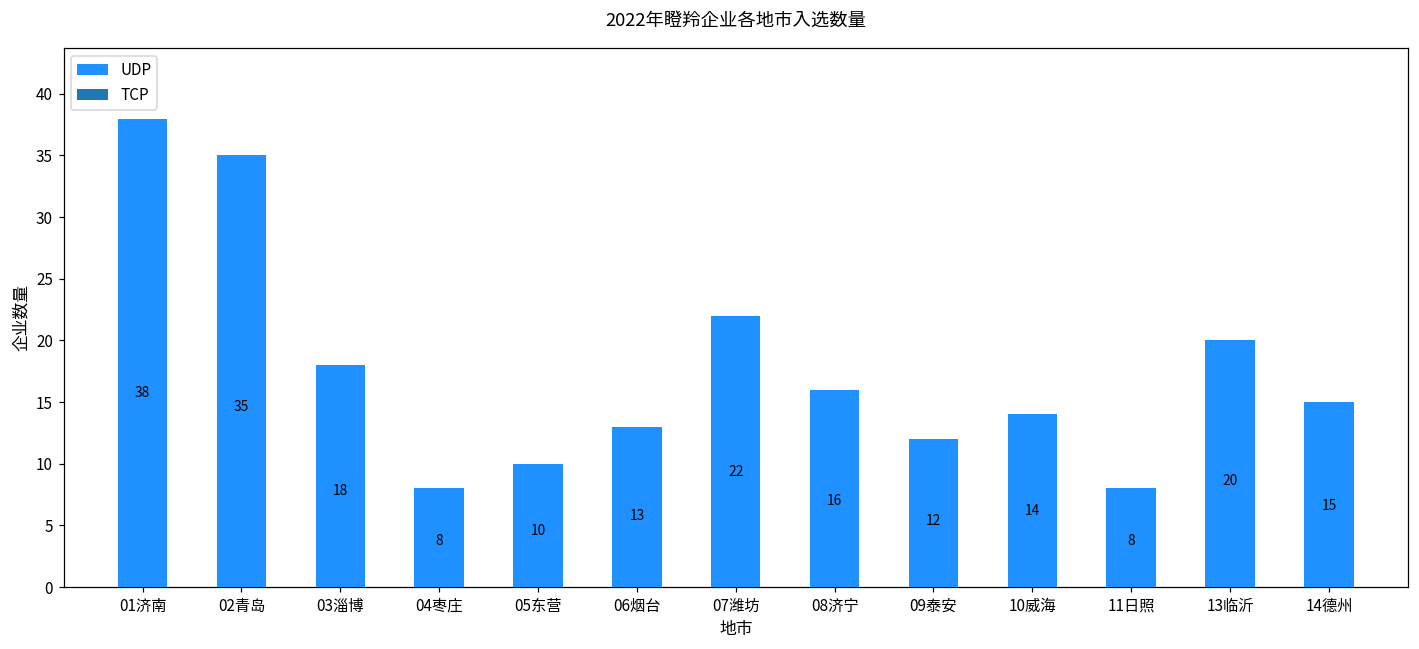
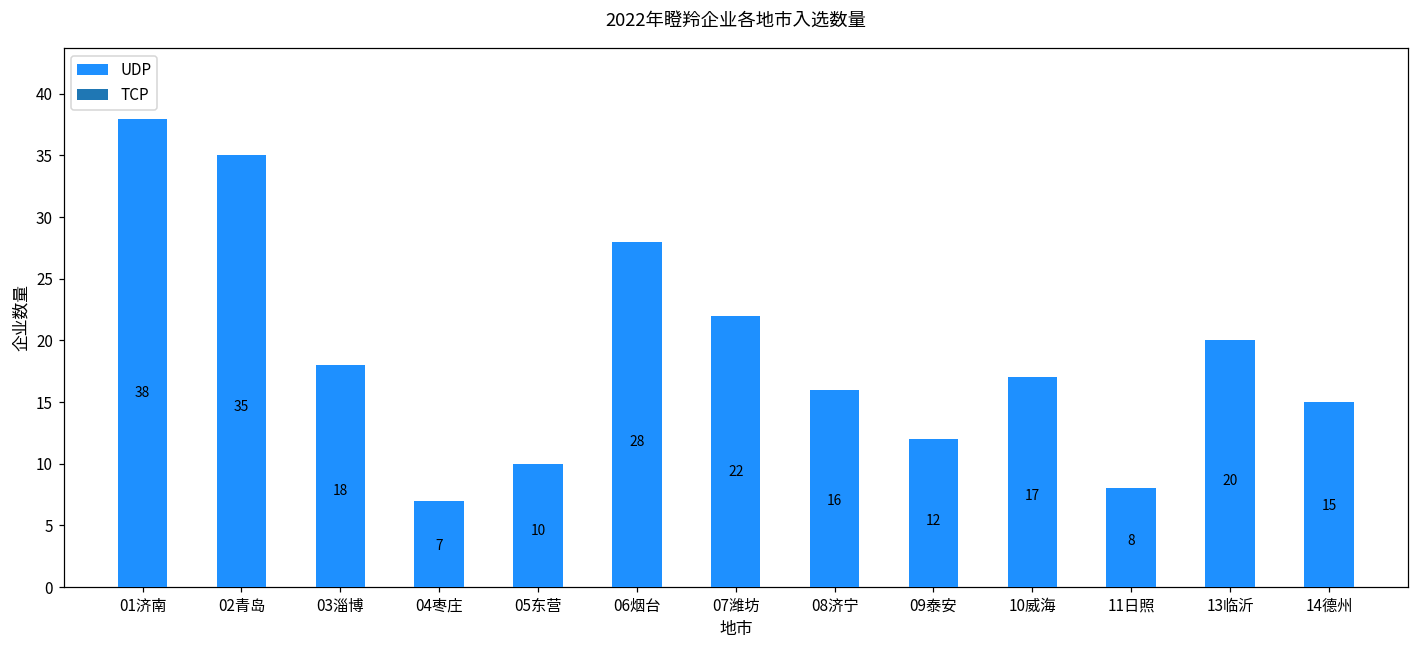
04枣庄: 8 -> 7
06烟台: 13 -> 28
10威海: 14 -> 17
